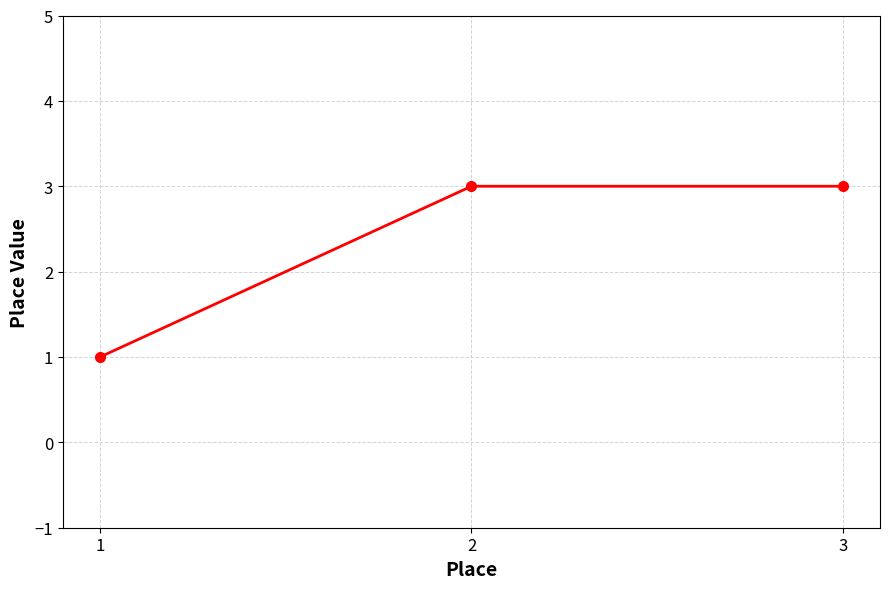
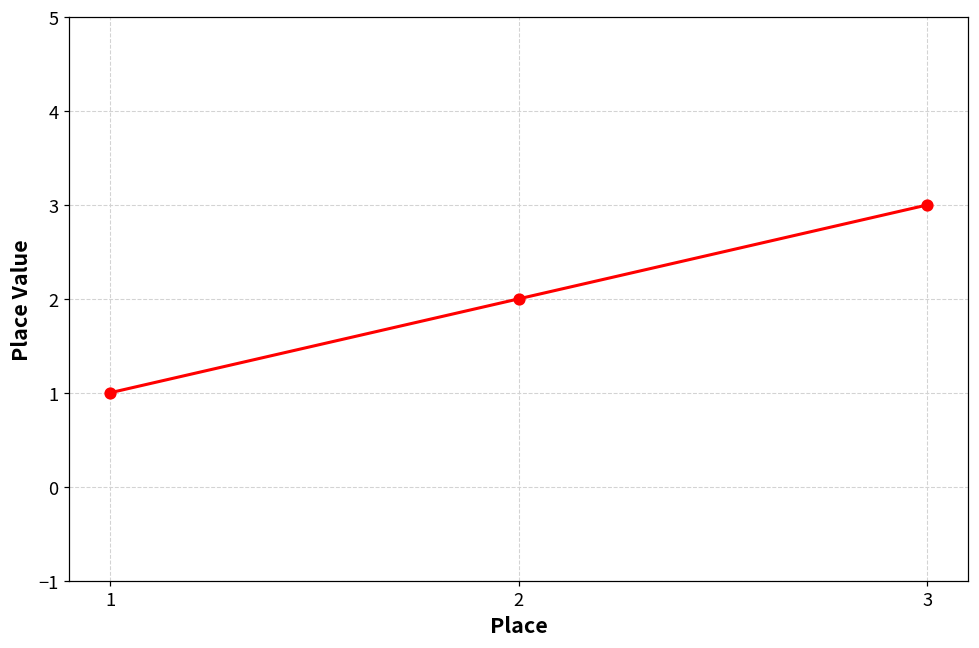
2: 3 -> 2
